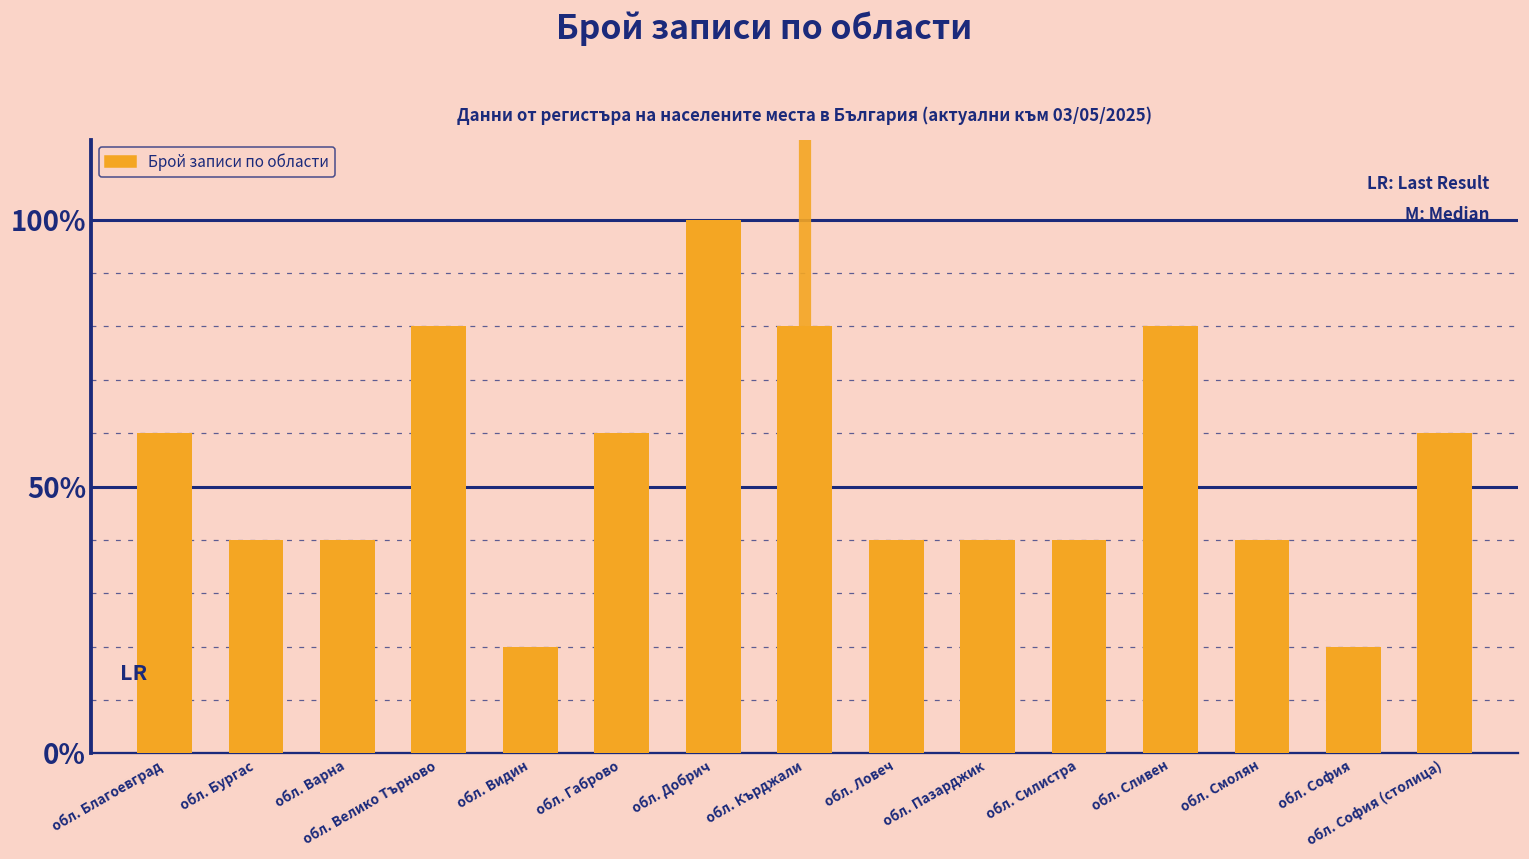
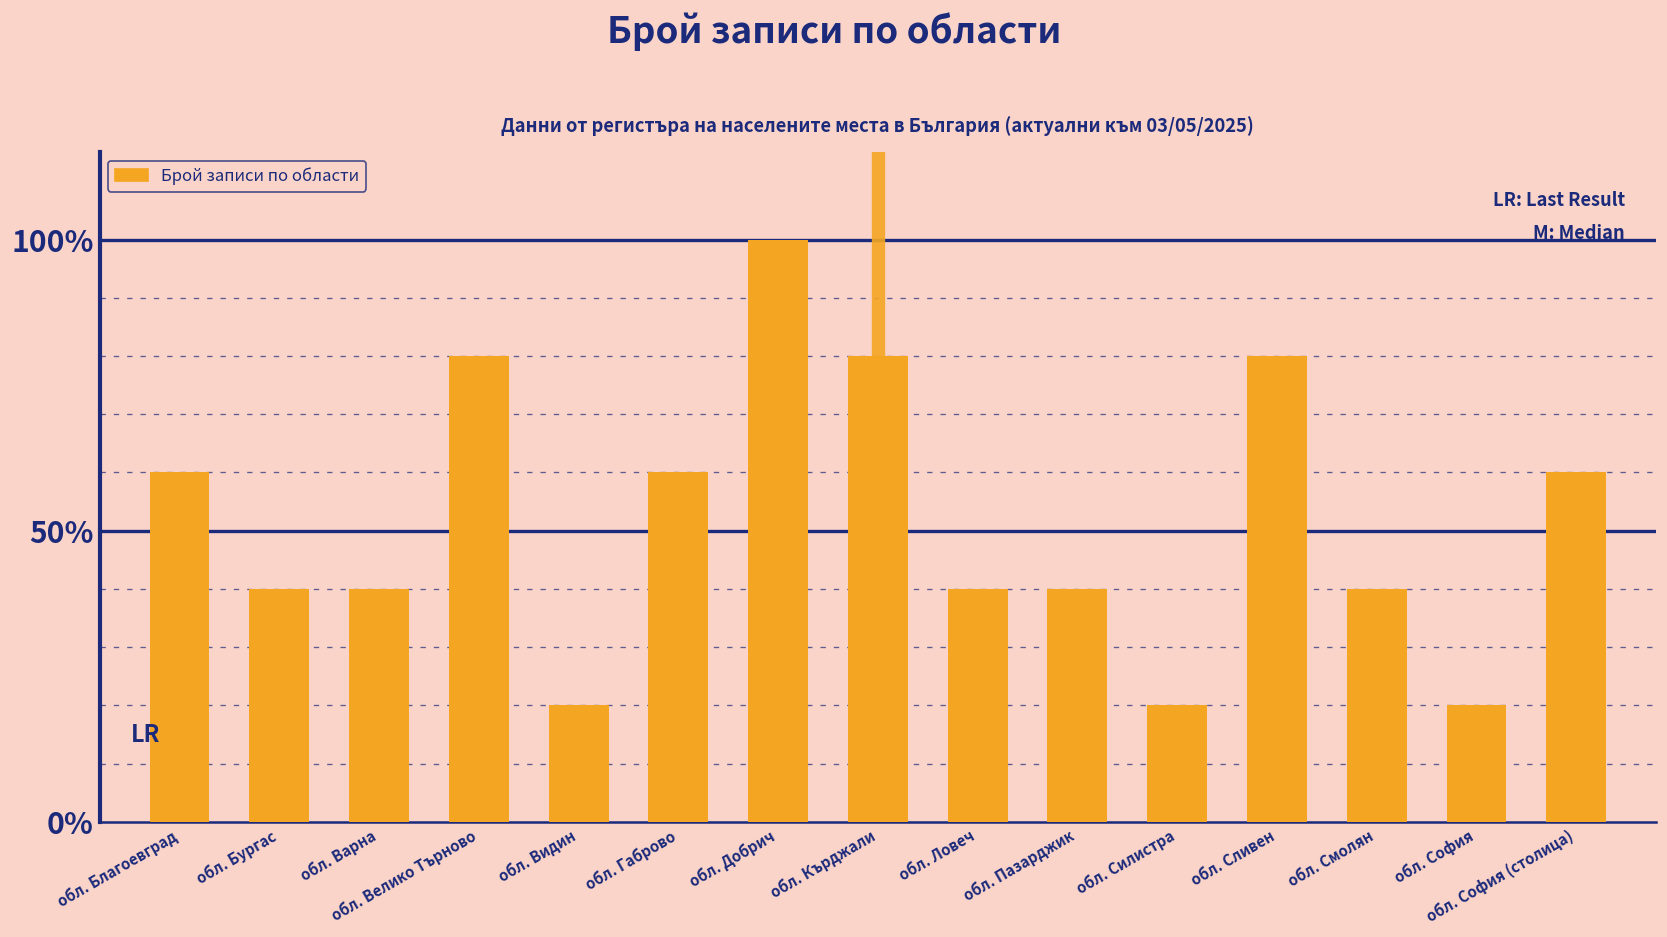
обл. Силистра: 40% -> 20%
